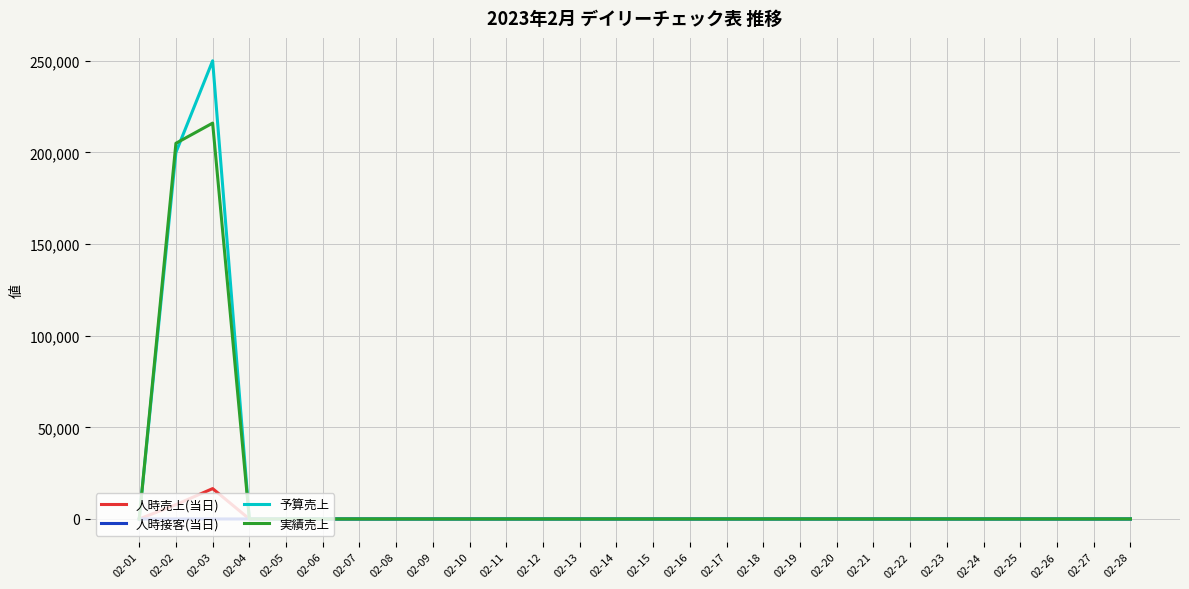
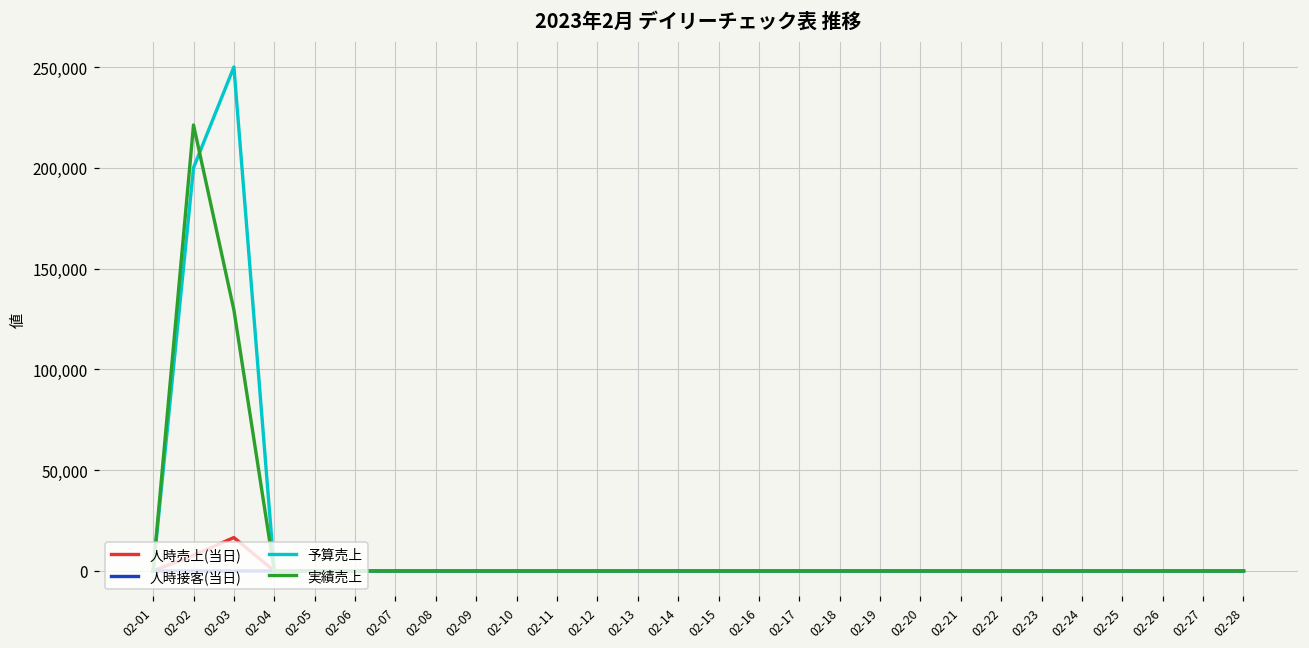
実績売上, 02-02: 205,000 -> 221,000
実績売上, 02-03: 216,000 -> 129,000
